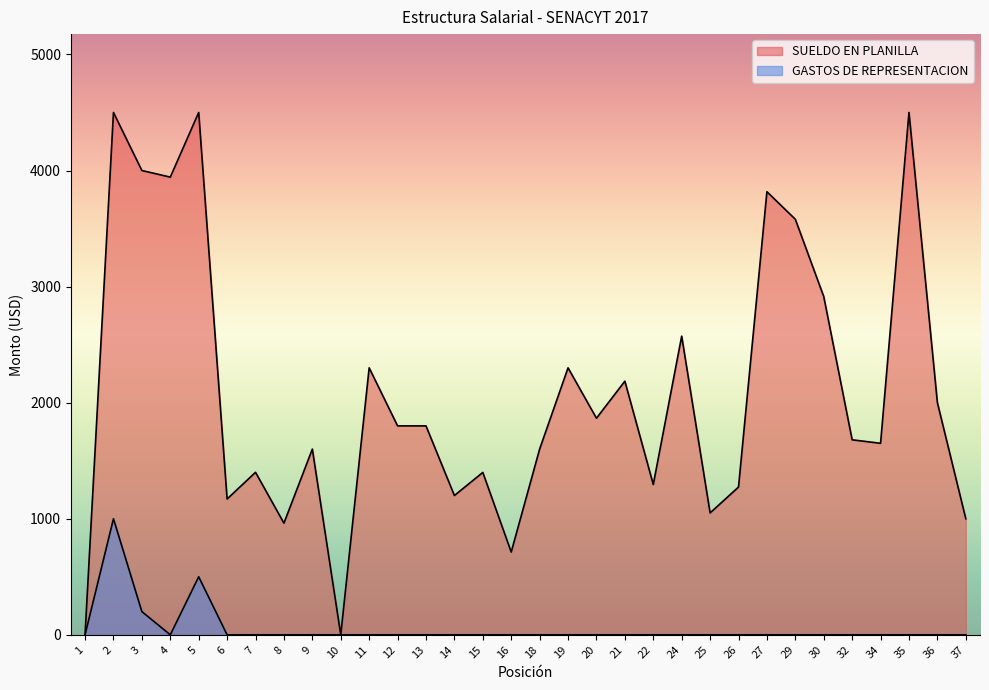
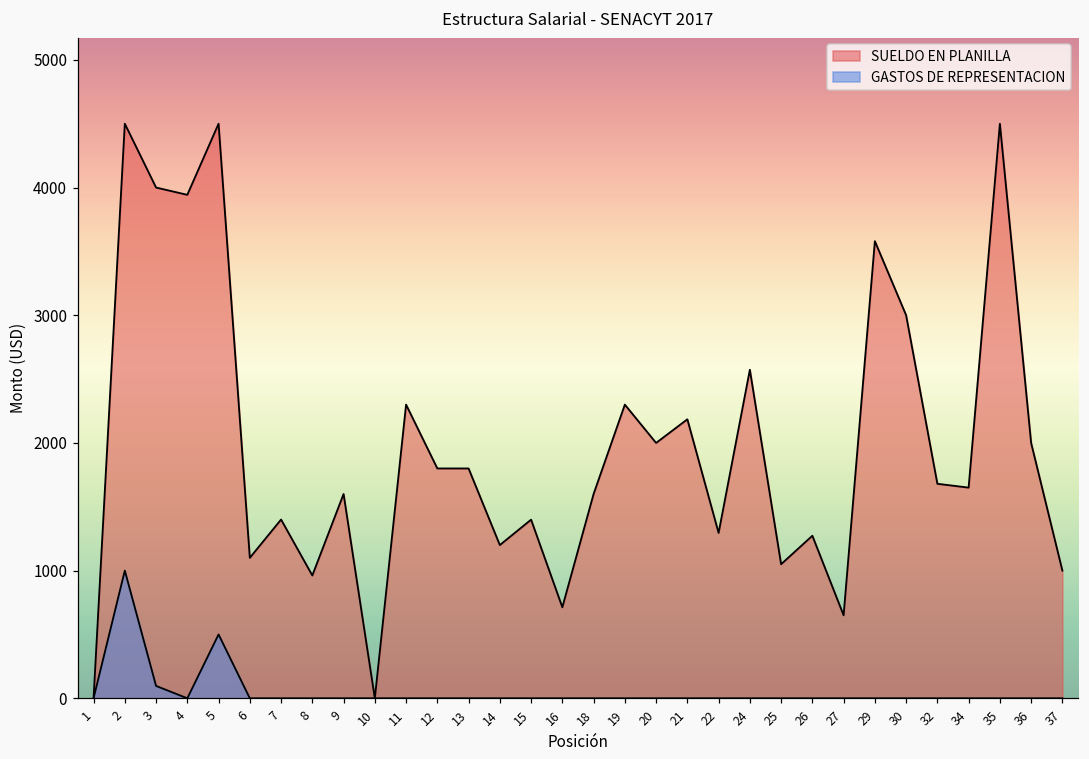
GASTOS DE REPRESENTACION, 3: 200 -> 100
SUELDO EN PLANILLA, 6: 1170 -> 1100
SUELDO EN PLANILLA, 20: 1870 -> 2000
SUELDO EN PLANILLA, 27: 3820 -> 650
SUELDO EN PLANILLA, 30: 2910 -> 3000
